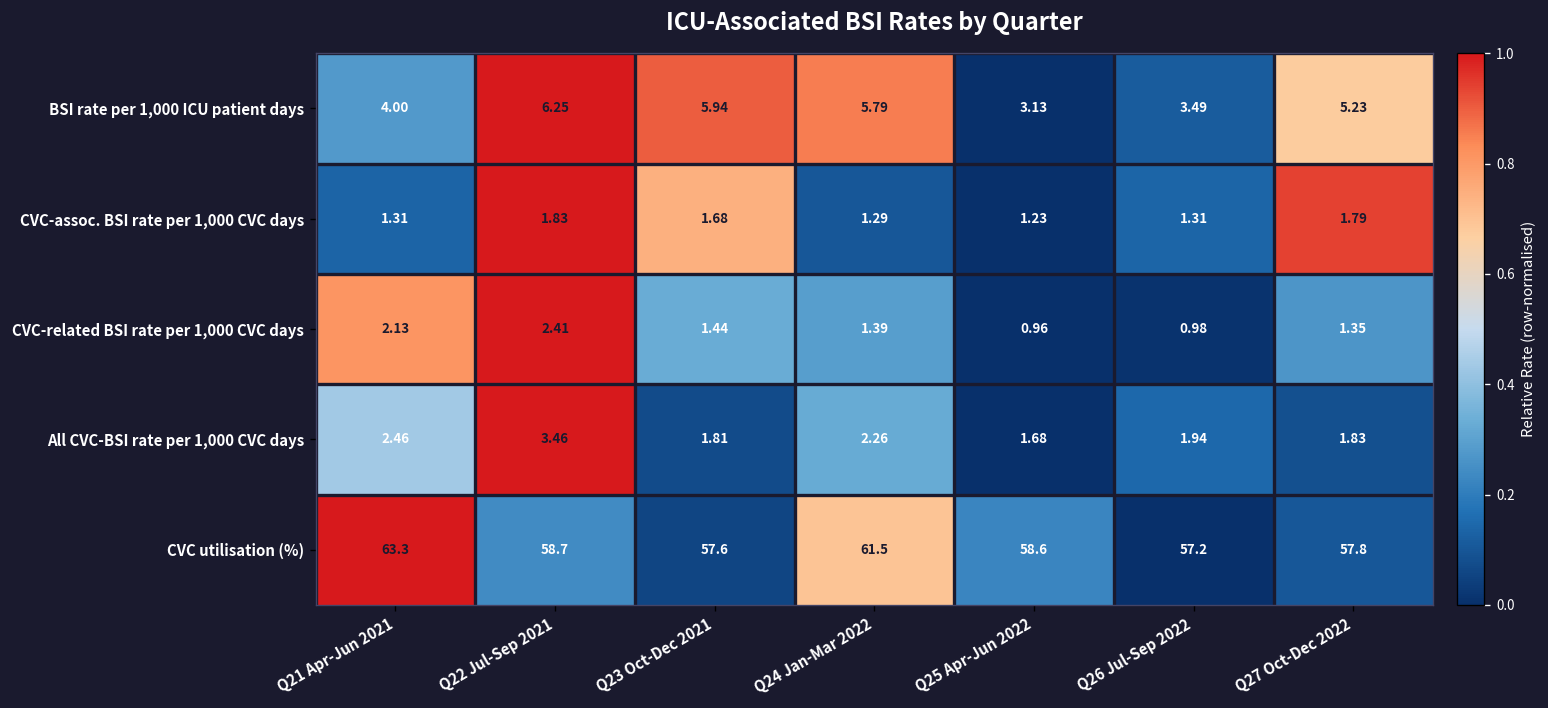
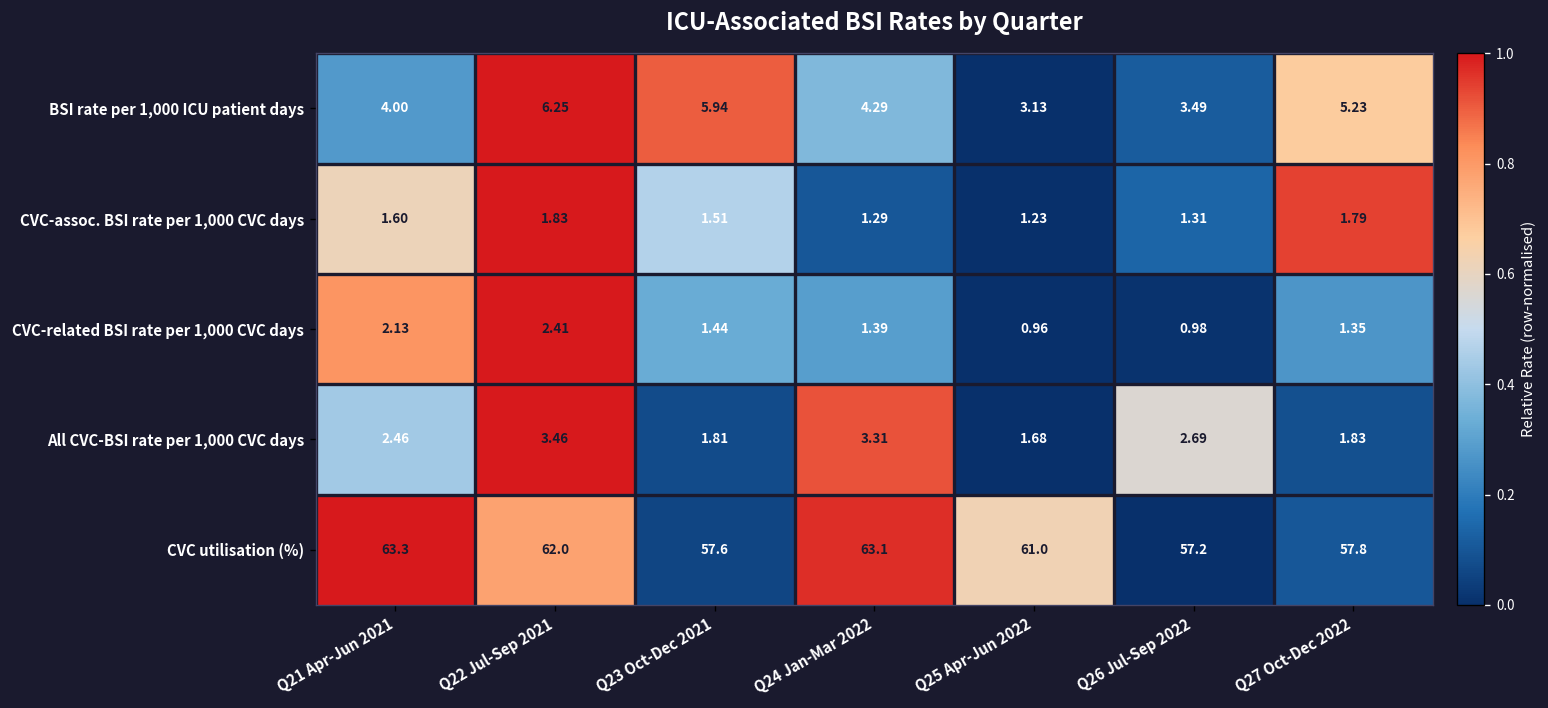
BSI rate per 1,000 ICU patient days, Q24 Jan-Mar 2022: 5.79 -> 4.29
CVC-assoc. BSI rate per 1,000 CVC days, Q21 Apr-Jun 2021: 1.31 -> 1.60
CVC-assoc. BSI rate per 1,000 CVC days, Q23 Oct-Dec 2021: 1.68 -> 1.51
All CVC-BSI rate per 1,000 CVC days, Q24 Jan-Mar 2022: 2.26 -> 3.31
All CVC-BSI rate per 1,000 CVC days, Q26 Jul-Sep 2022: 1.94 -> 2.69
CVC utilisation (%), Q22 Jul-Sep 2021: 58.7 -> 62.0
CVC utilisation (%), Q24 Jan-Mar 2022: 61.5 -> 63.1
CVC utilisation (%), Q25 Apr-Jun 2022: 58.6 -> 61.0
